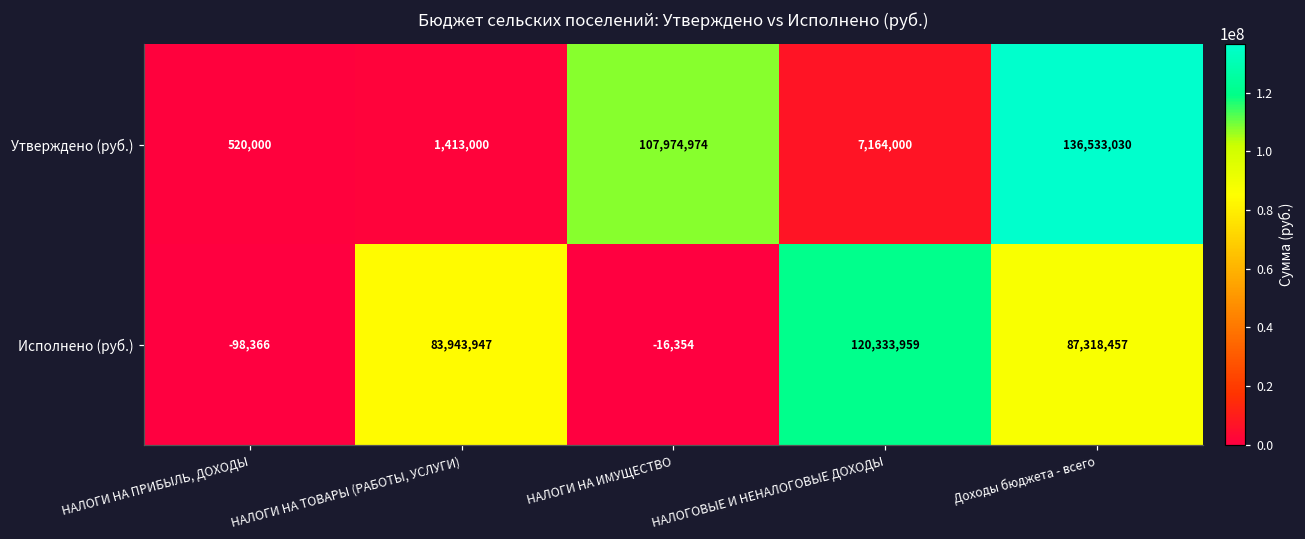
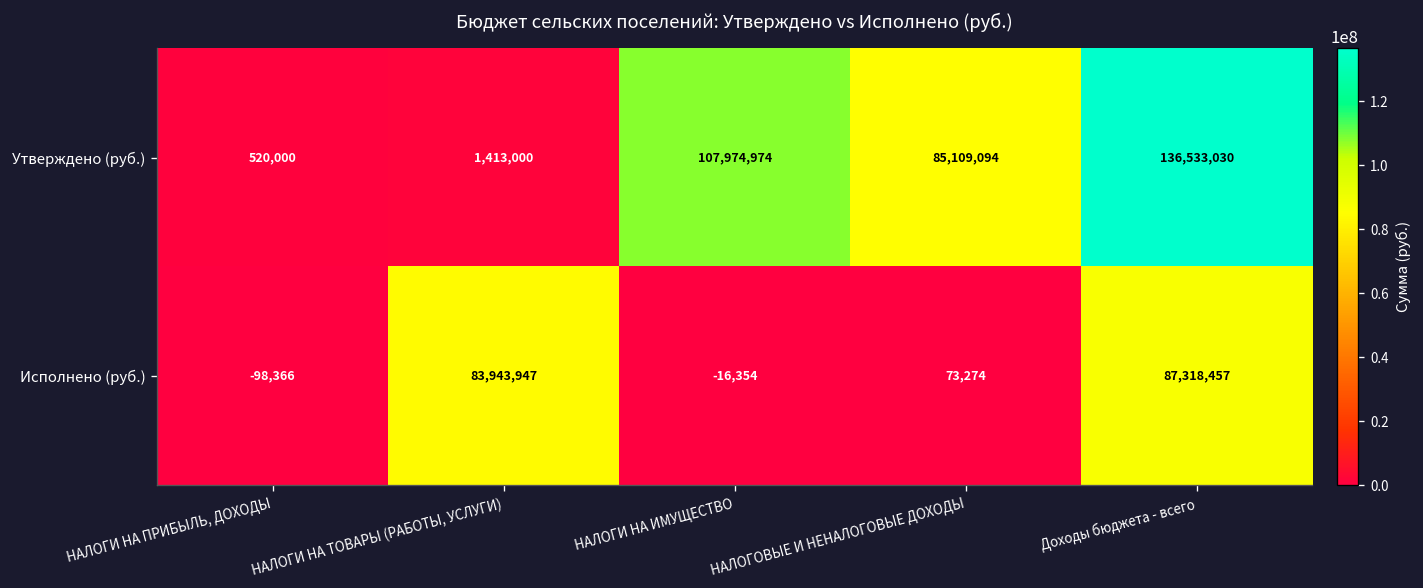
Утверждено (руб.), НАЛОГОВЫЕ И НЕНАЛОГОВЫЕ ДОХОДЫ: 7,164,000 -> 85,109,094
Исполнено (руб.), НАЛОГОВЫЕ И НЕНАЛОГОВЫЕ ДОХОДЫ: 120,333,959 -> 73,274
